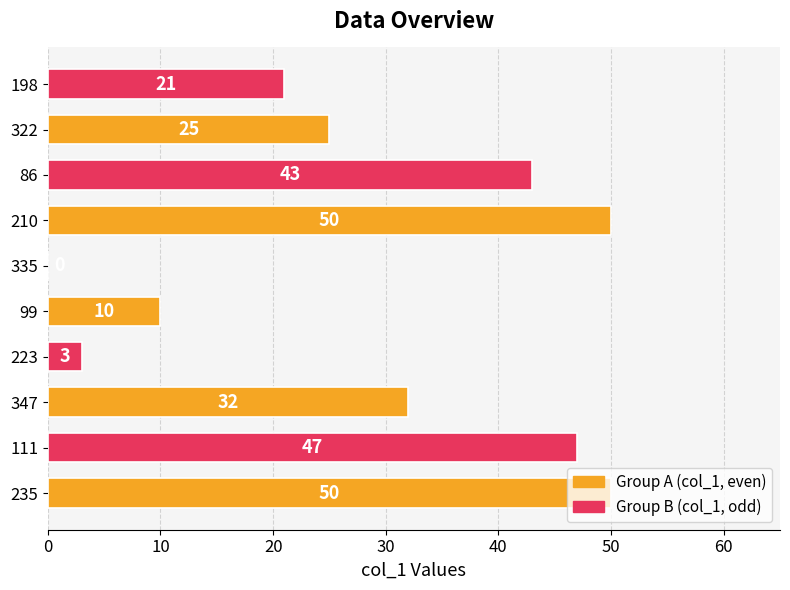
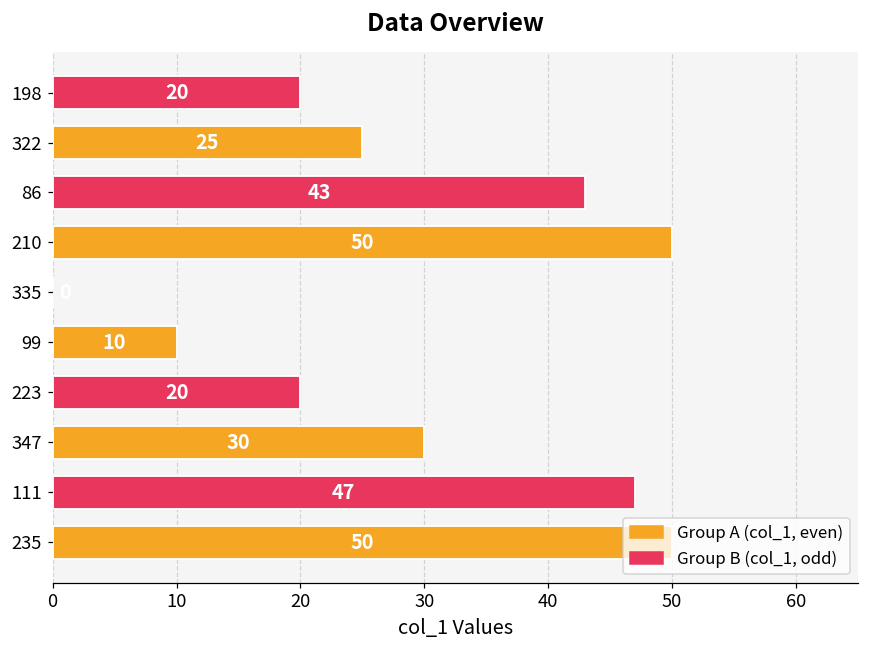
198: 21 -> 20
223: 3 -> 20
347: 32 -> 30
